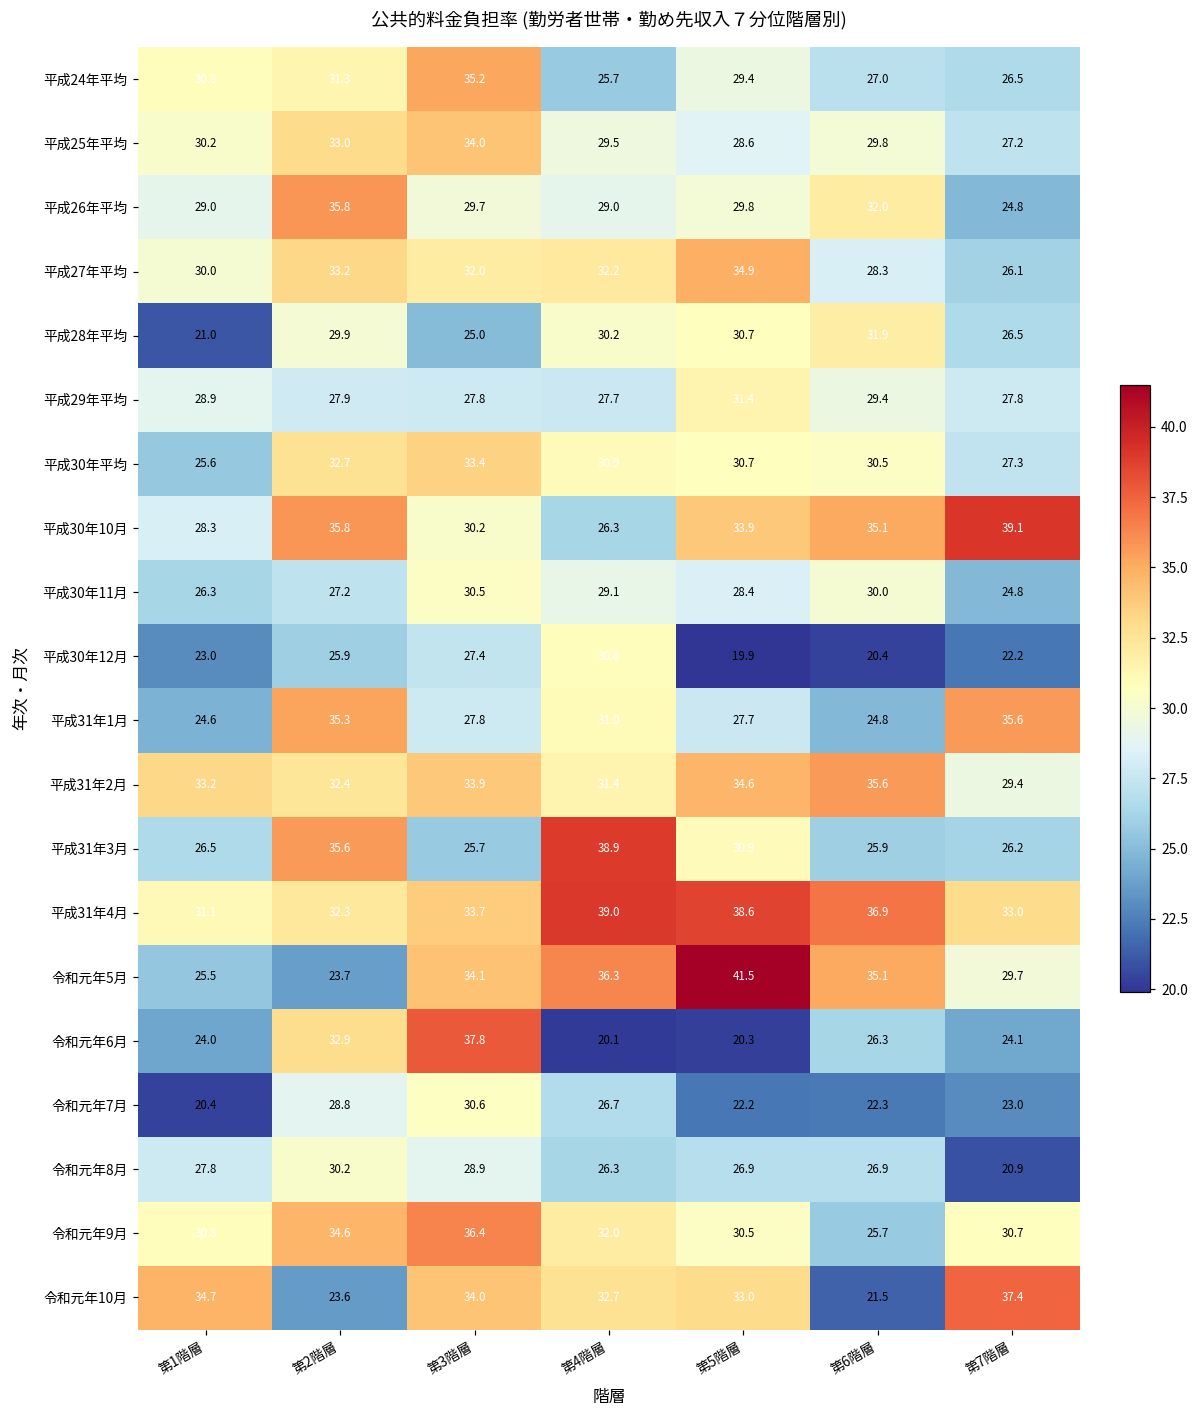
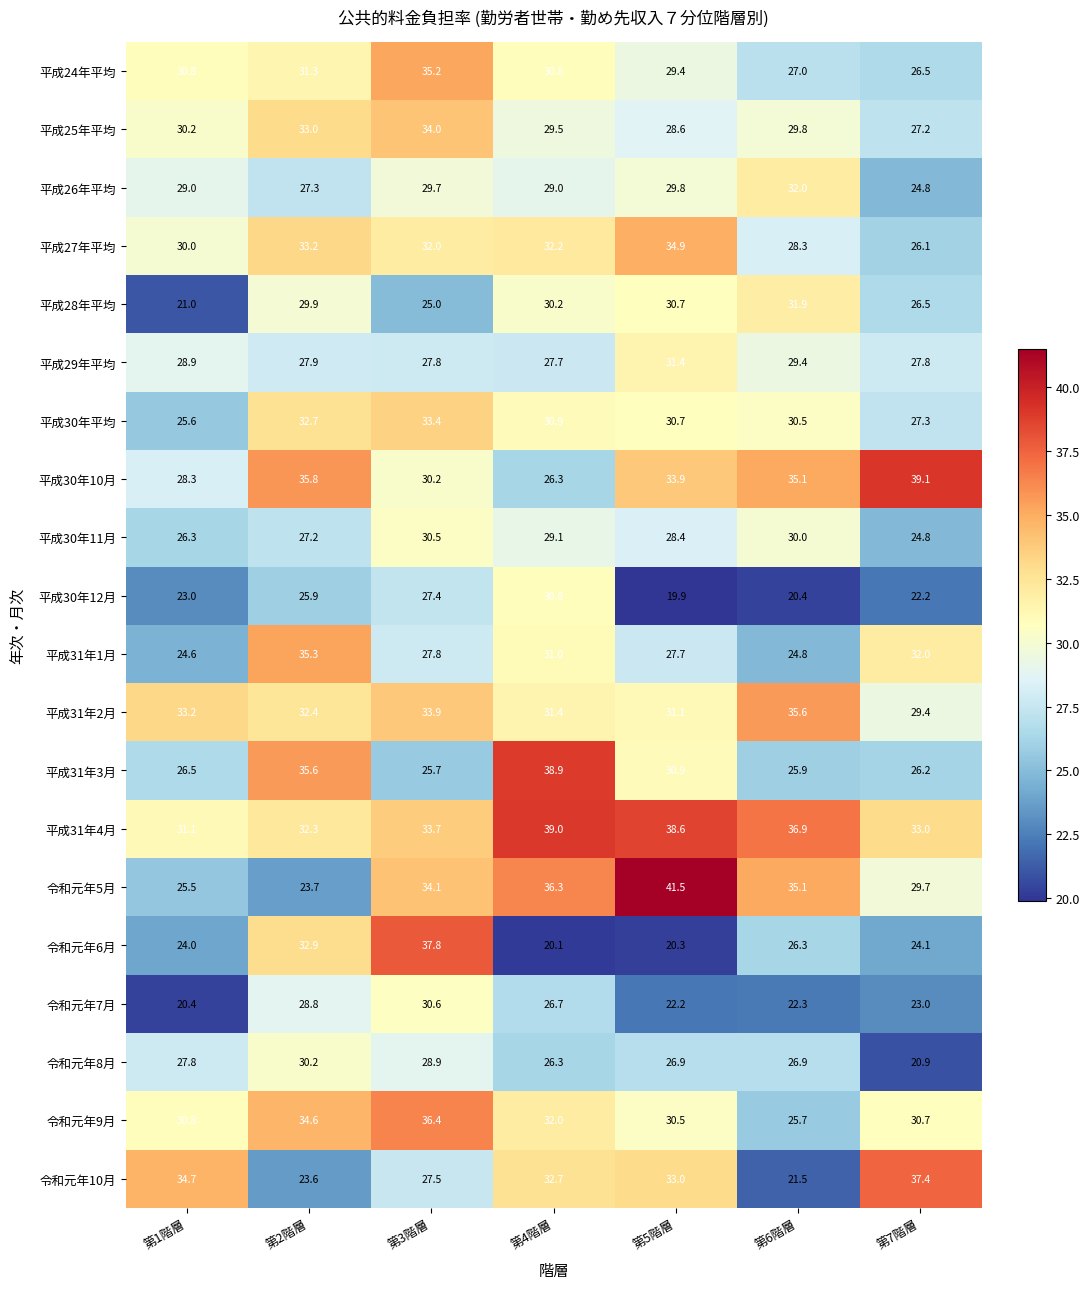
平成24年平均, 第4階層: 25.7 -> 30.8
平成26年平均, 第2階層: 35.8 -> 27.3
平成31年1月, 第7階層: 35.6 -> 32.0
平成31年2月, 第5階層: 34.6 -> 31.1
令和元年10月, 第3階層: 34.0 -> 27.5
